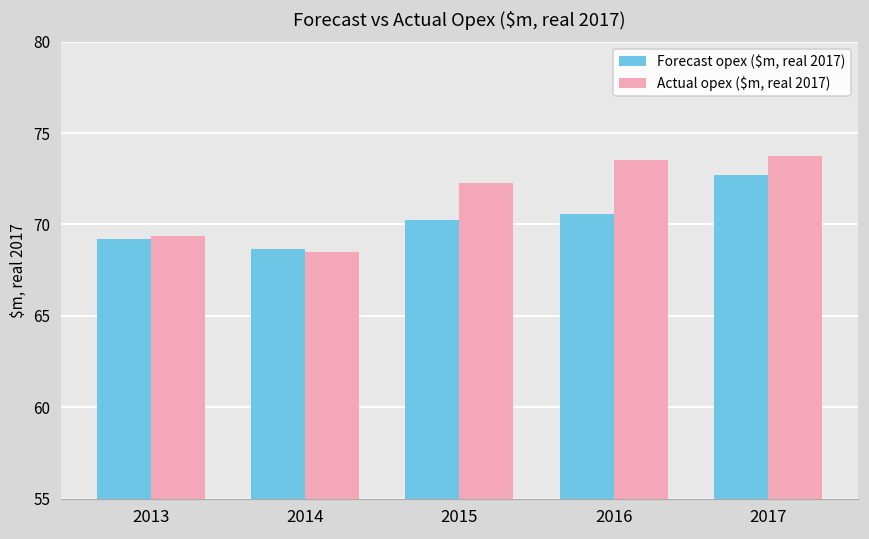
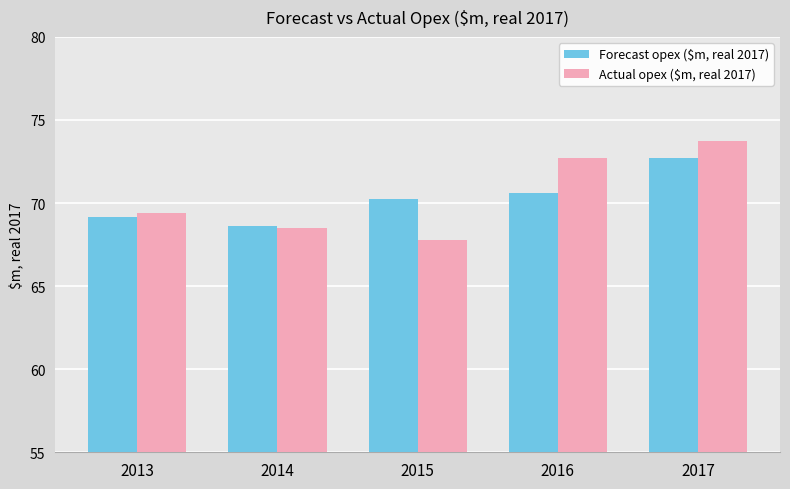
Actual opex ($m, real 2017), 2015: 72.3 -> 67.8
Actual opex ($m, real 2017), 2016: 73.5 -> 72.7
